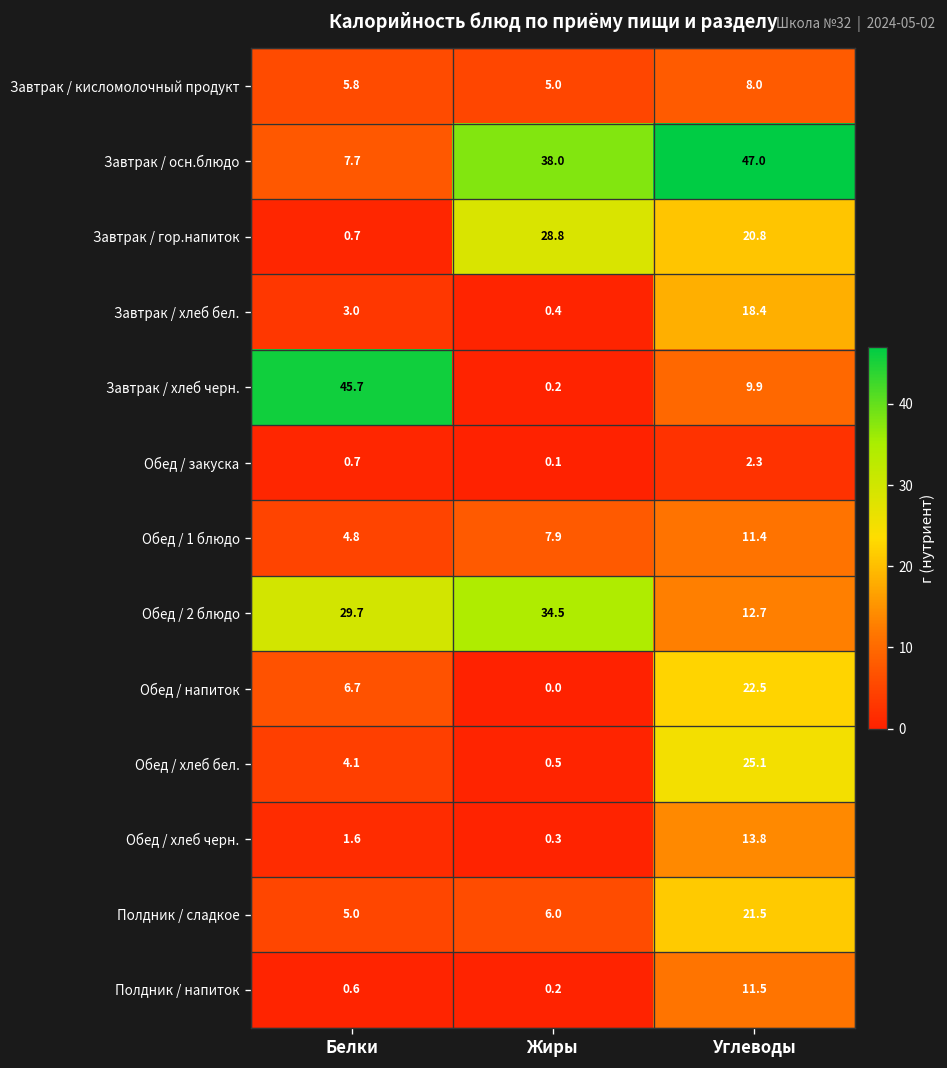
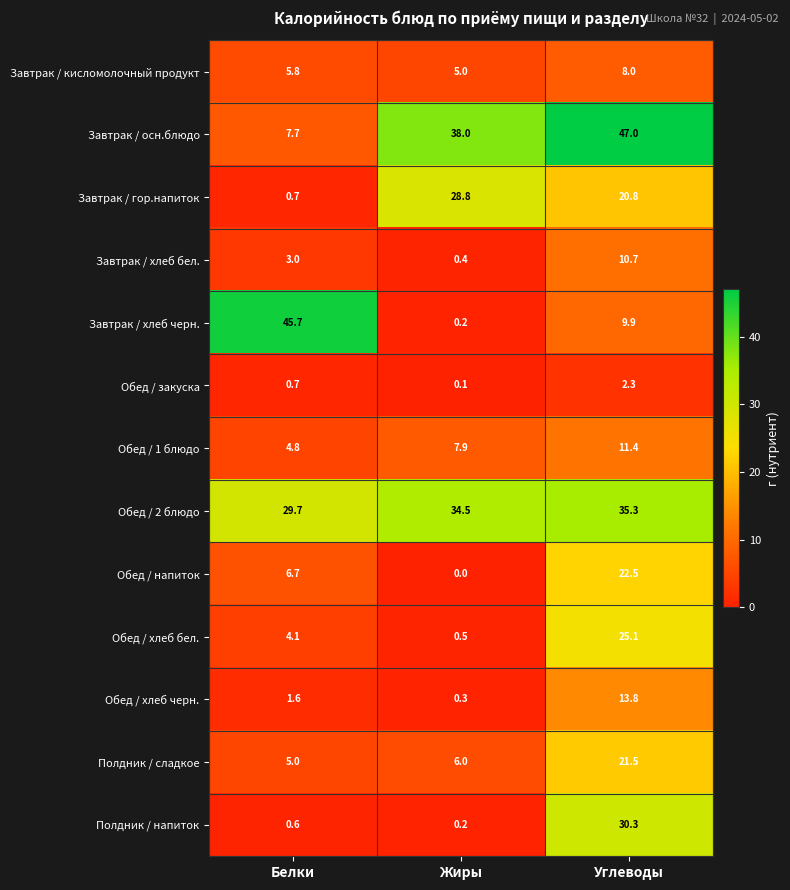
Завтрак / хлеб бел., Углеводы: 18.4 -> 10.7
Обед / 2 блюдо, Углеводы: 12.7 -> 35.3
Полдник / напиток, Углеводы: 11.5 -> 30.3
